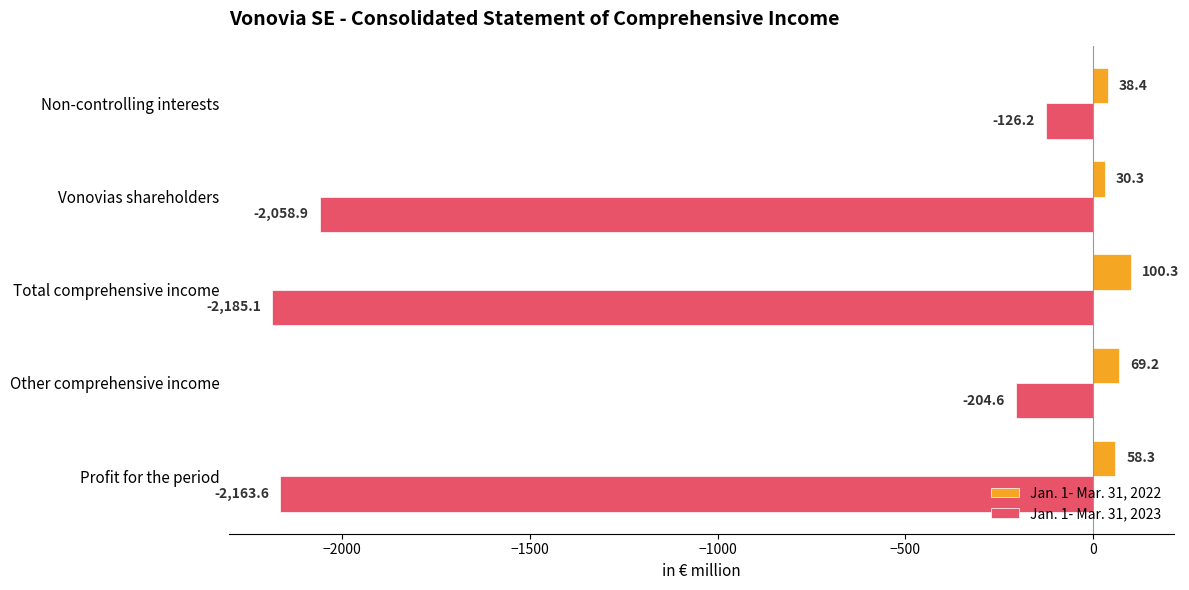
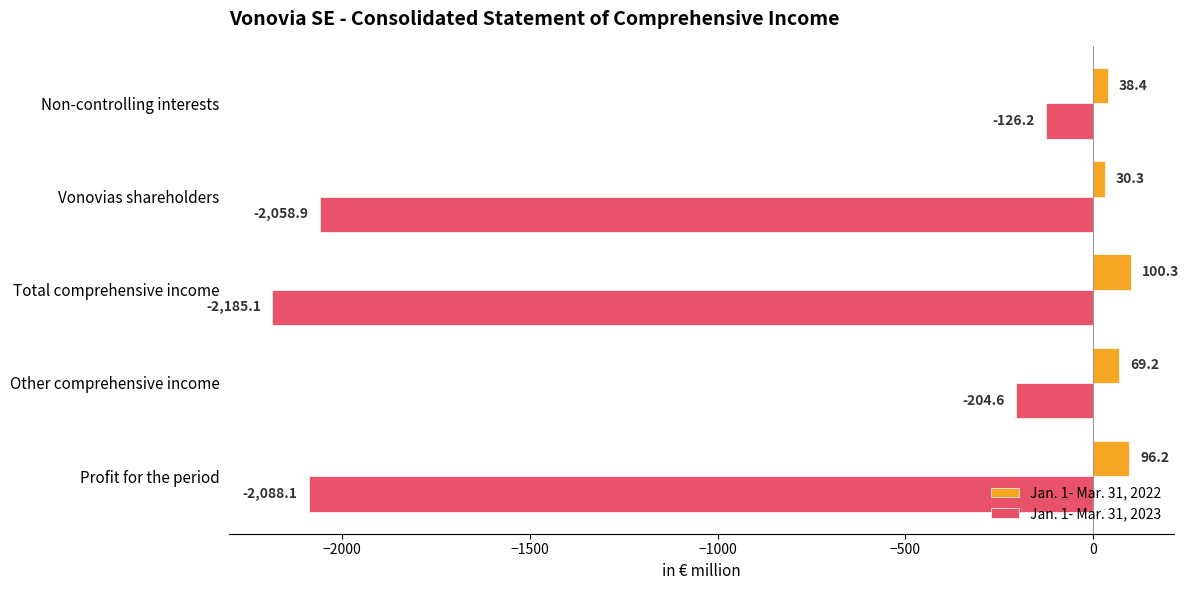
Jan. 1- Mar. 31, 2022, Profit for the period: 58.3 -> 96.2
Jan. 1- Mar. 31, 2023, Profit for the period: -2,163.6 -> -2,088.1
